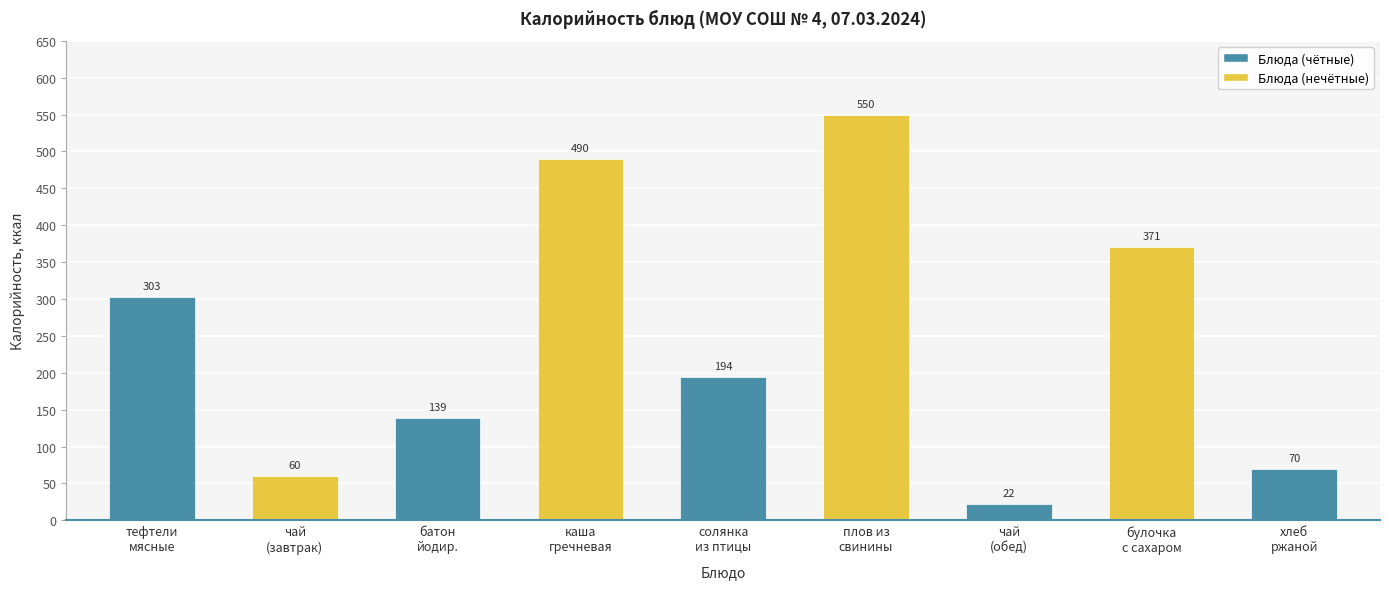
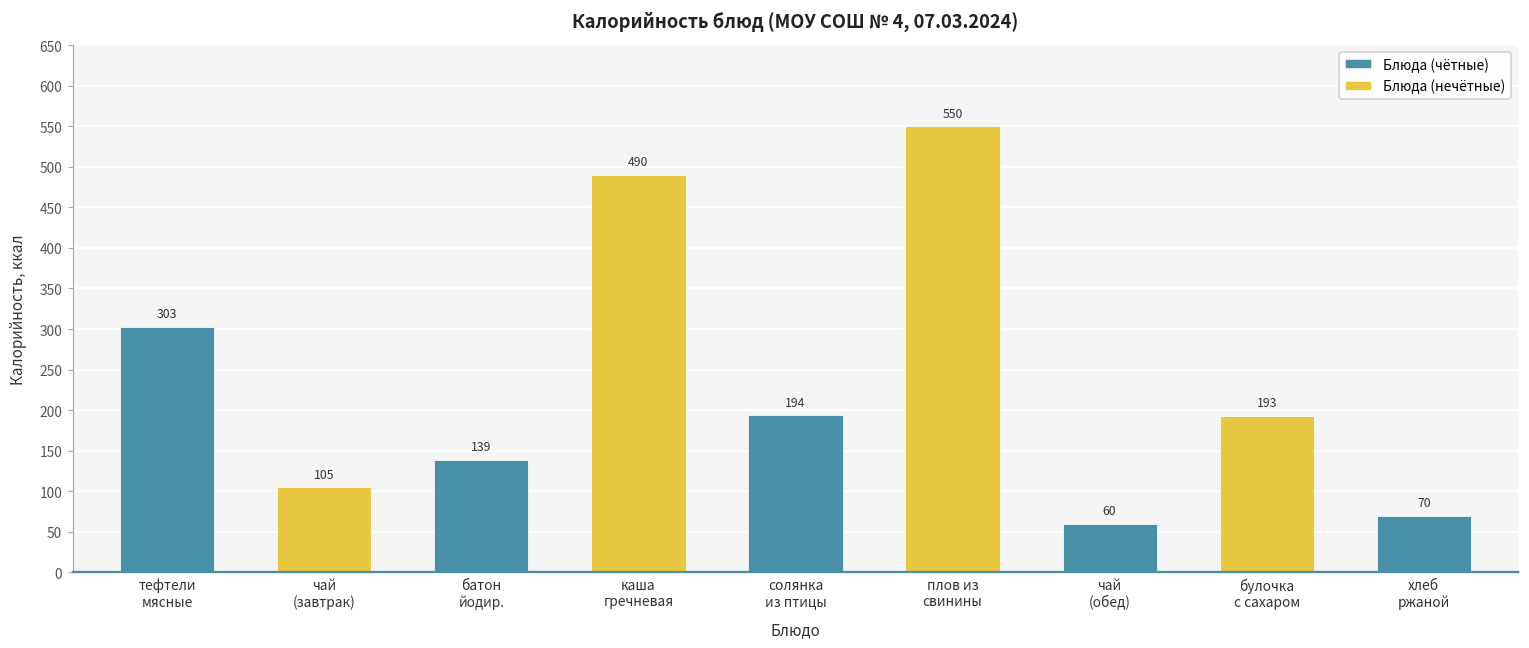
чай (завтрак): 60 -> 105
чай (обед): 22 -> 60
булочка с сахаром: 371 -> 193
